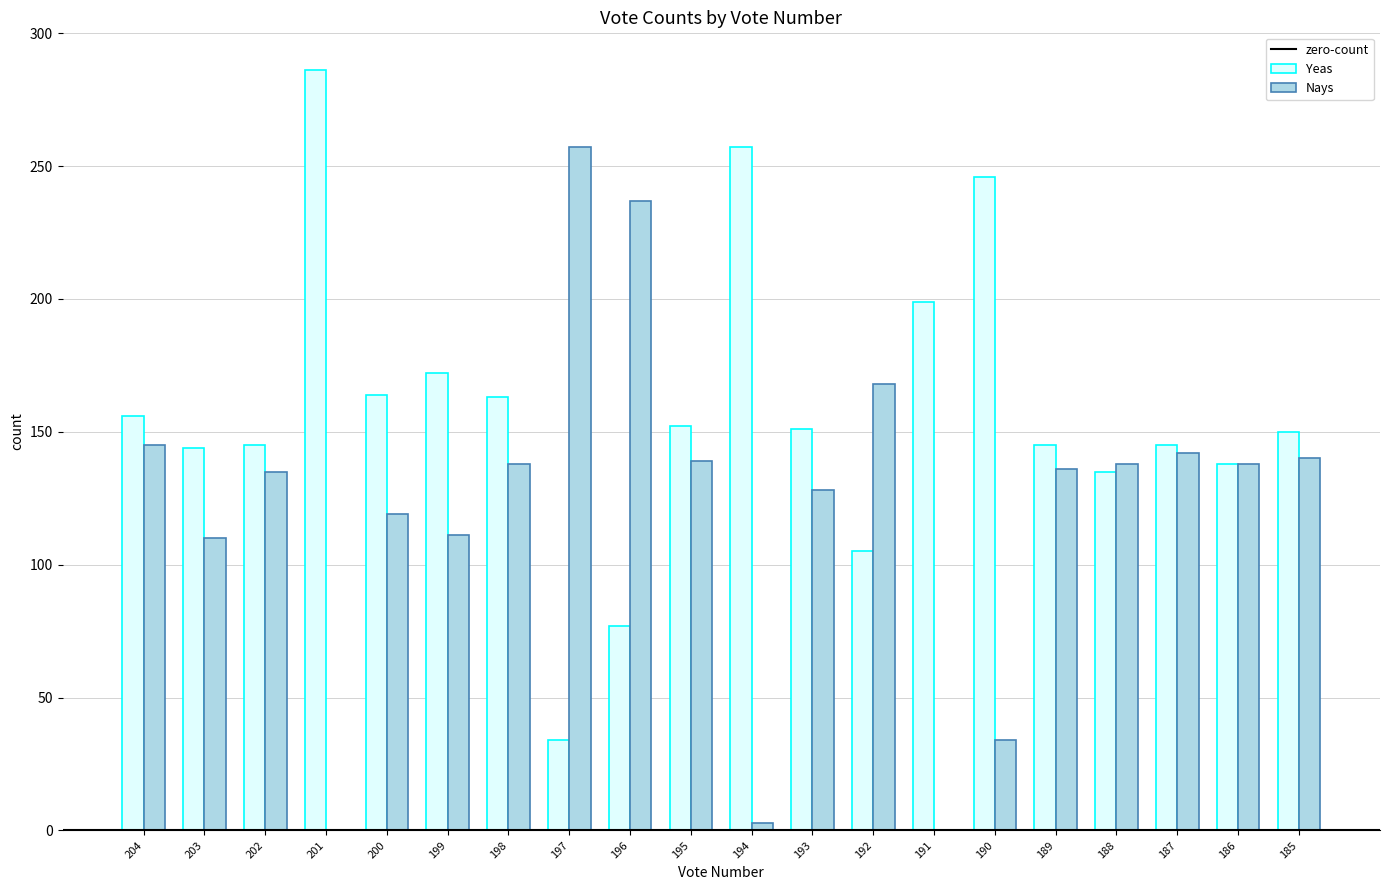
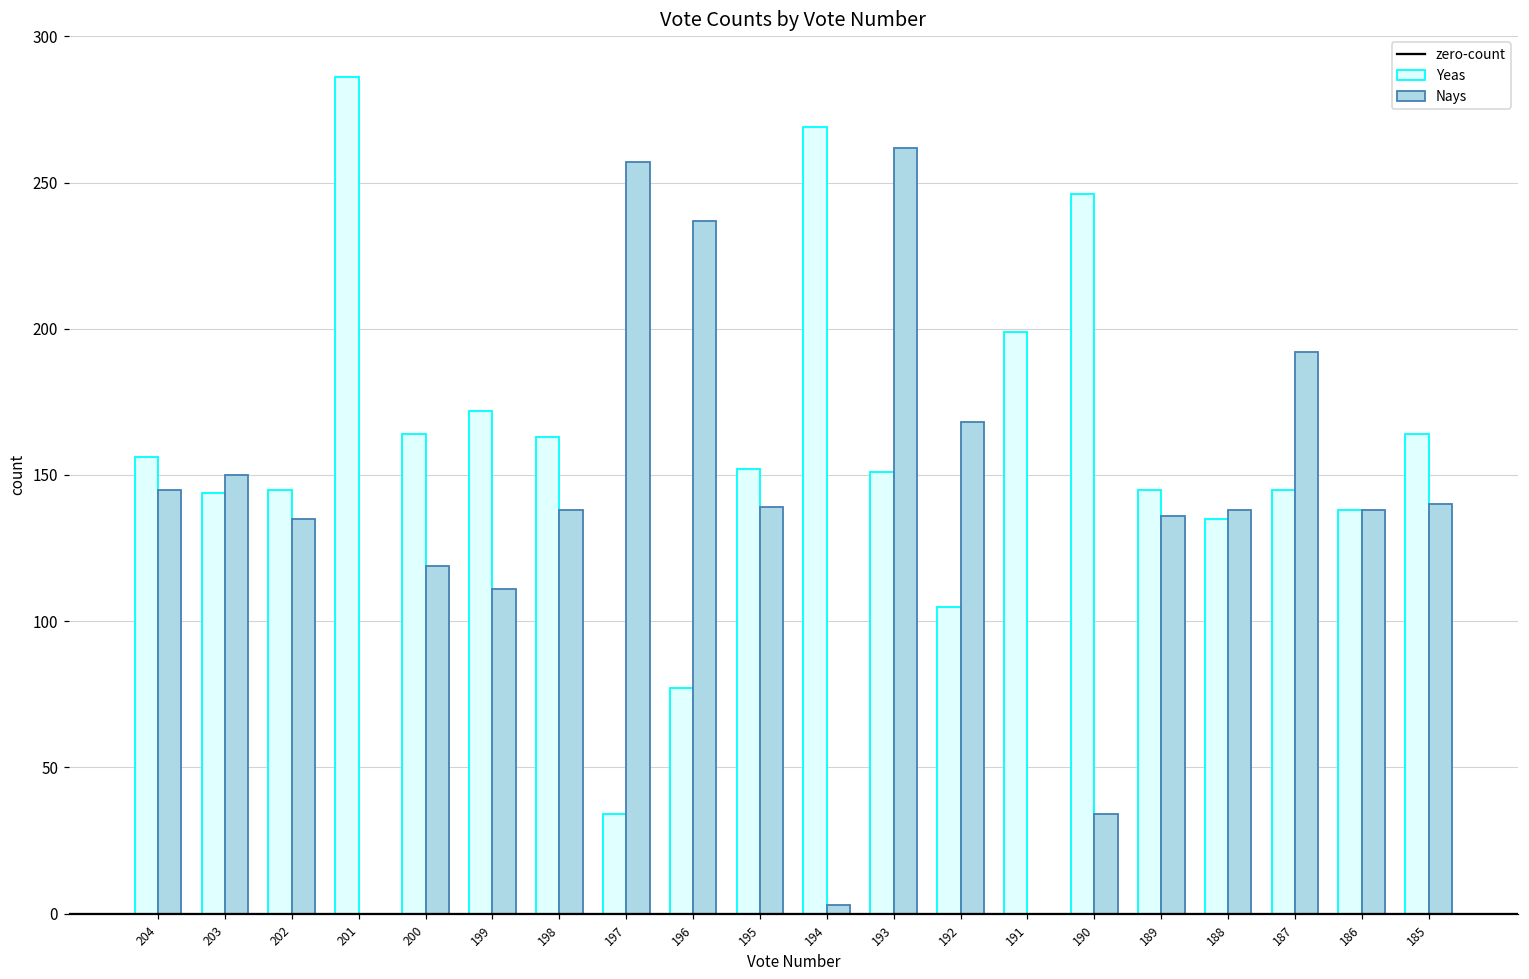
Nays, 203: 110 -> 150
Yeas, 194: 257 -> 269
Nays, 193: 128 -> 262
Nays, 187: 142 -> 192
Yeas, 185: 150 -> 164
